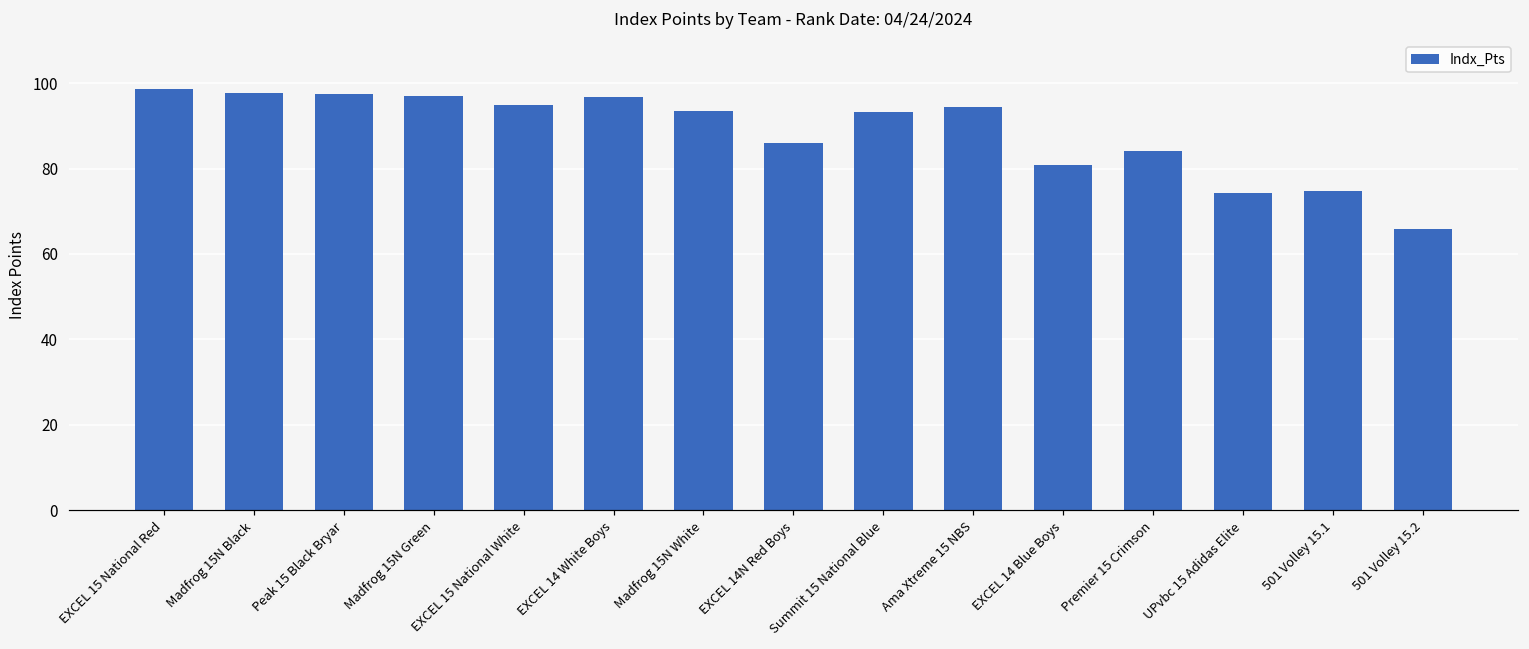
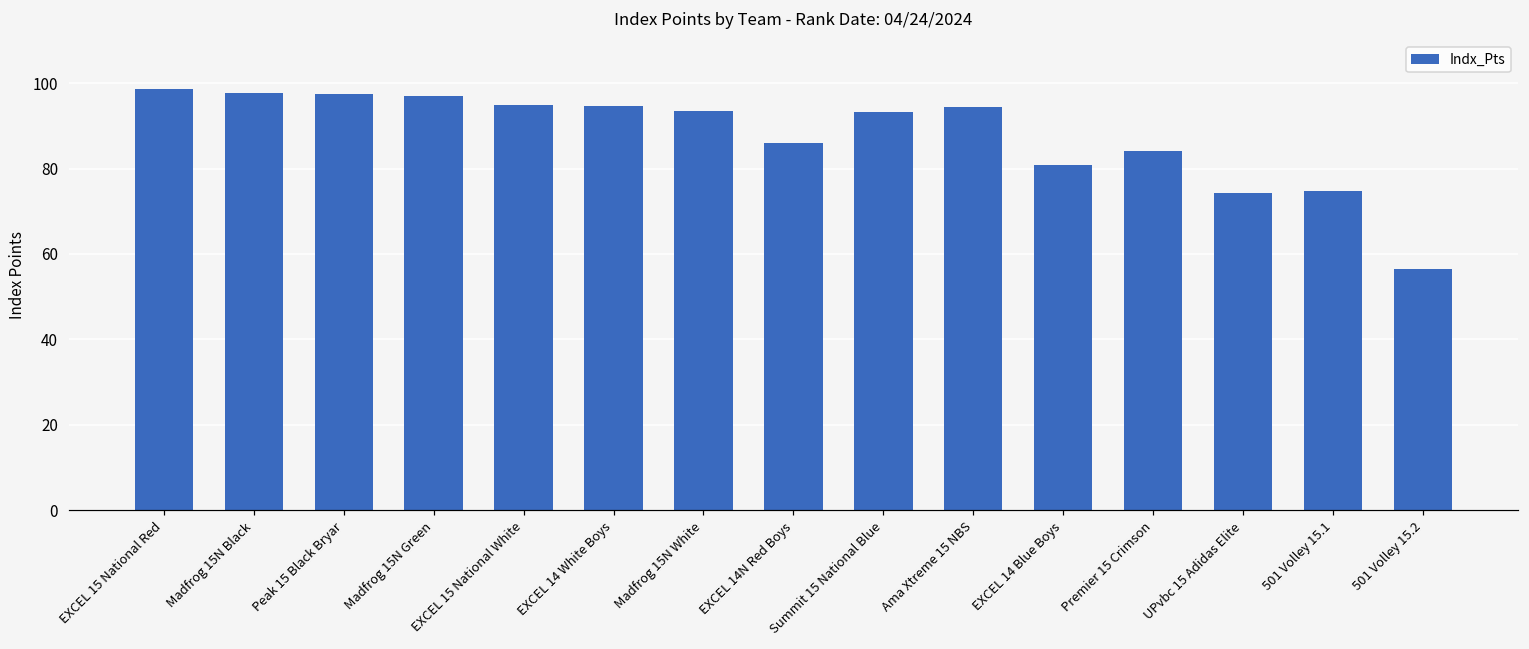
EXCEL 14 White Boys: 97 -> 95
501 Volley 15.2: 66 -> 57
